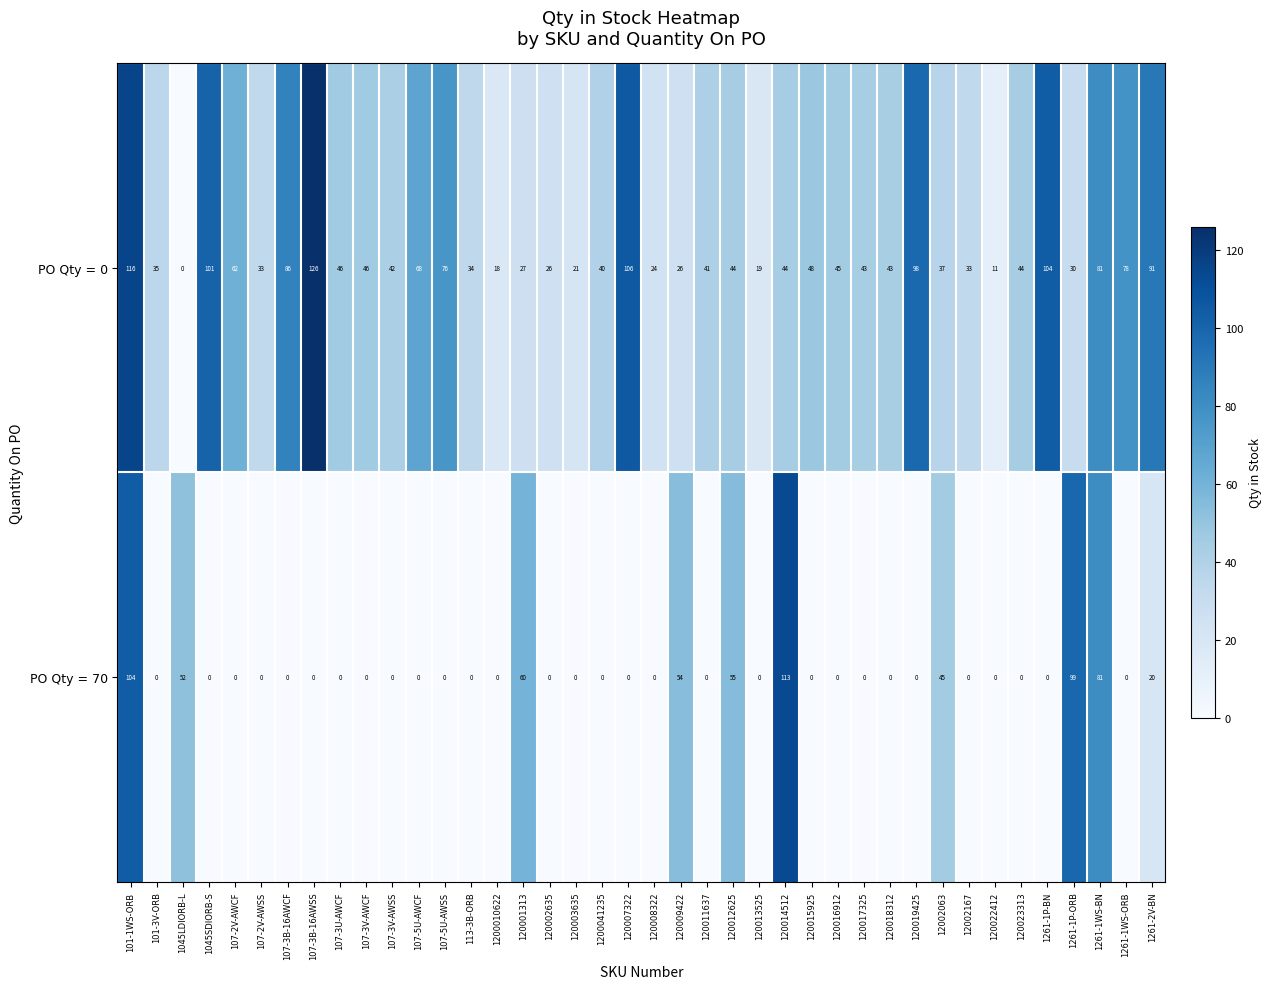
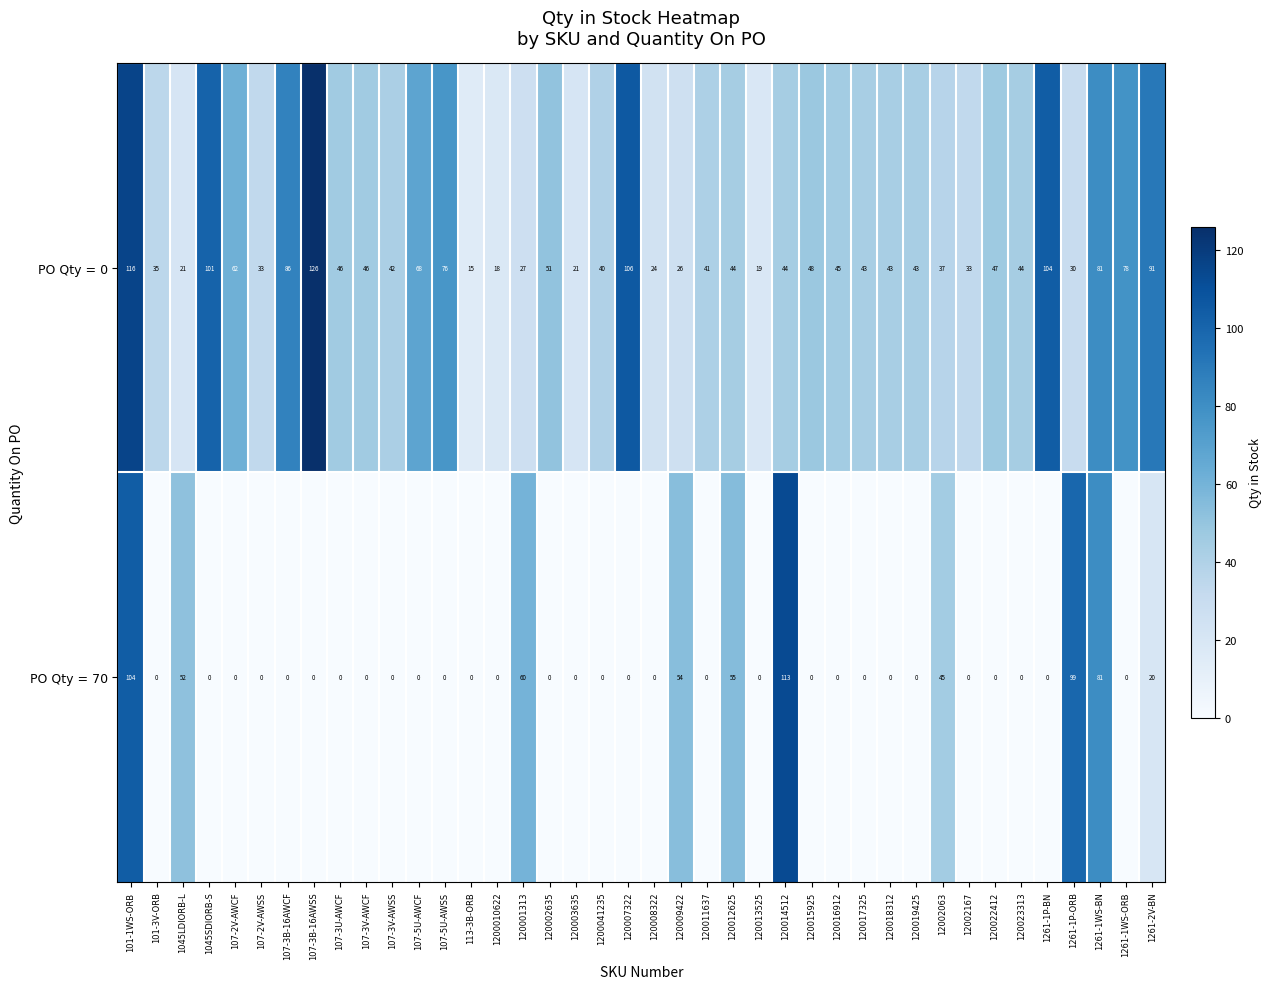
PO Qty = 0, 1045LDIORB-L: 0 -> 21
PO Qty = 0, 113-3B-ORB: 34 -> 15
PO Qty = 0, 120002635: 26 -> 51
PO Qty = 0, 120019425: 98 -> 43
PO Qty = 0, 120022412: 11 -> 47
